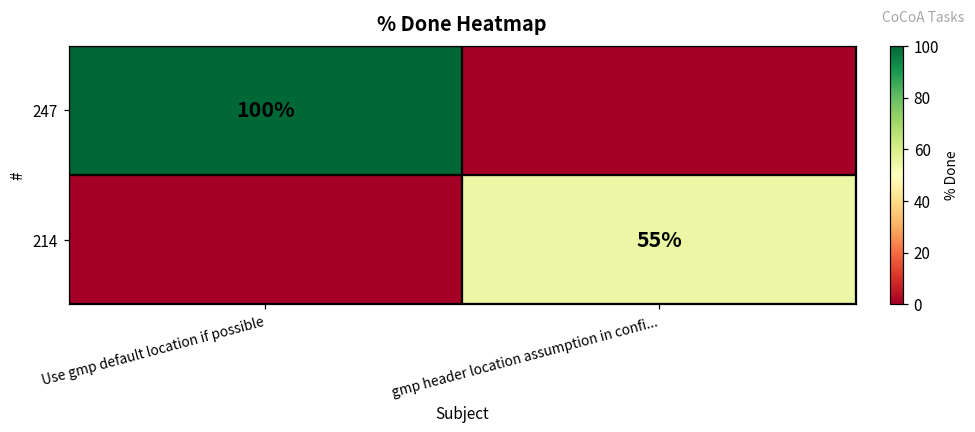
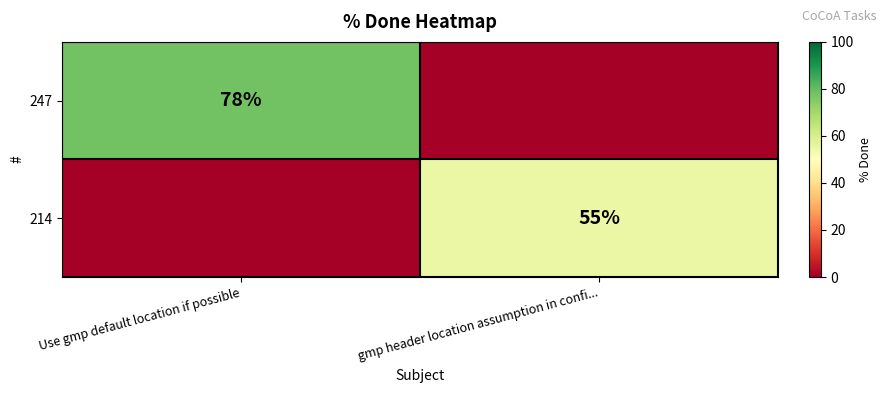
247, Use gmp default location if possible: 100% -> 78%
